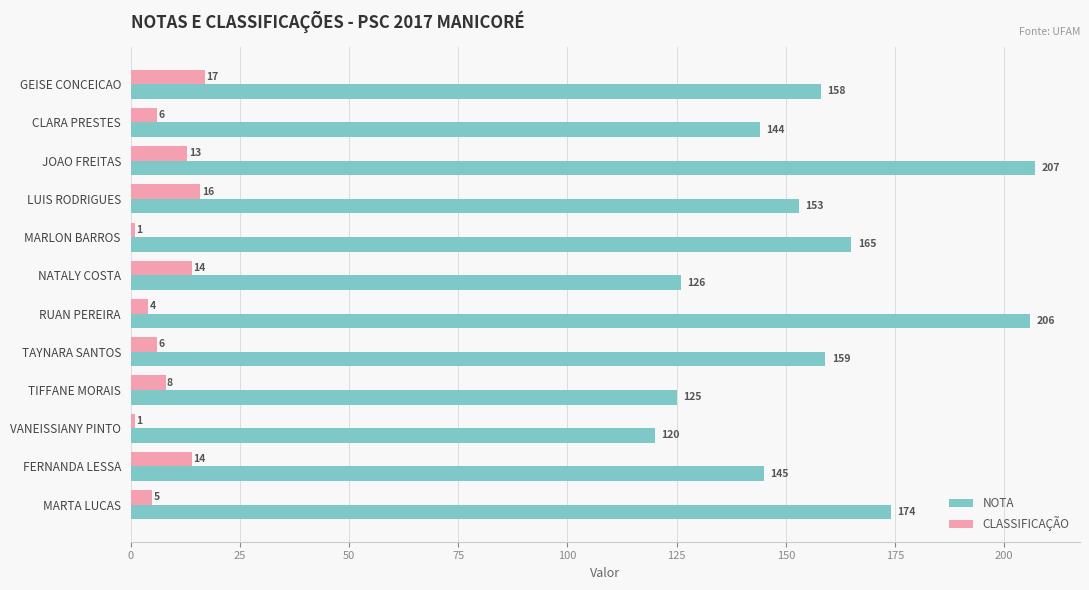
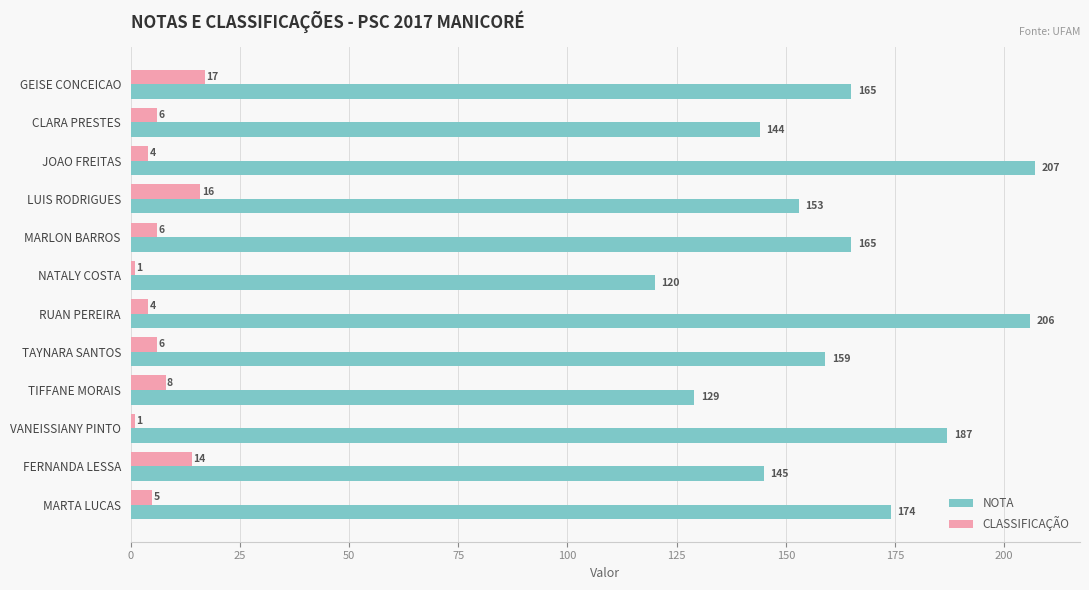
NOTA, GEISE CONCEICAO: 158 -> 165
CLASSIFICAÇÃO, JOAO FREITAS: 13 -> 4
CLASSIFICAÇÃO, MARLON BARROS: 1 -> 6
CLASSIFICAÇÃO, NATALY COSTA: 14 -> 1
NOTA, NATALY COSTA: 126 -> 120
NOTA, TIFFANE MORAIS: 125 -> 129
NOTA, VANEISSIANY PINTO: 120 -> 187
